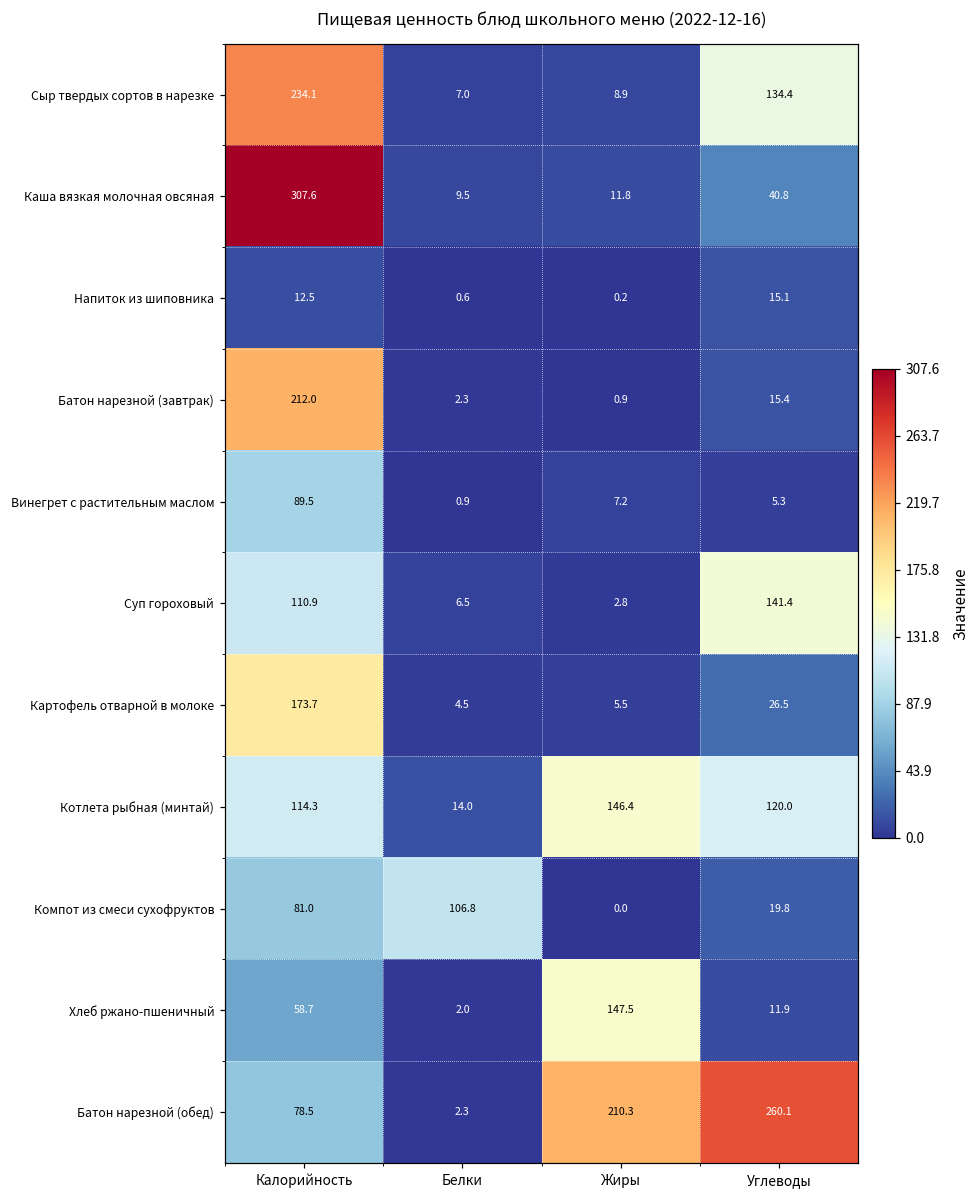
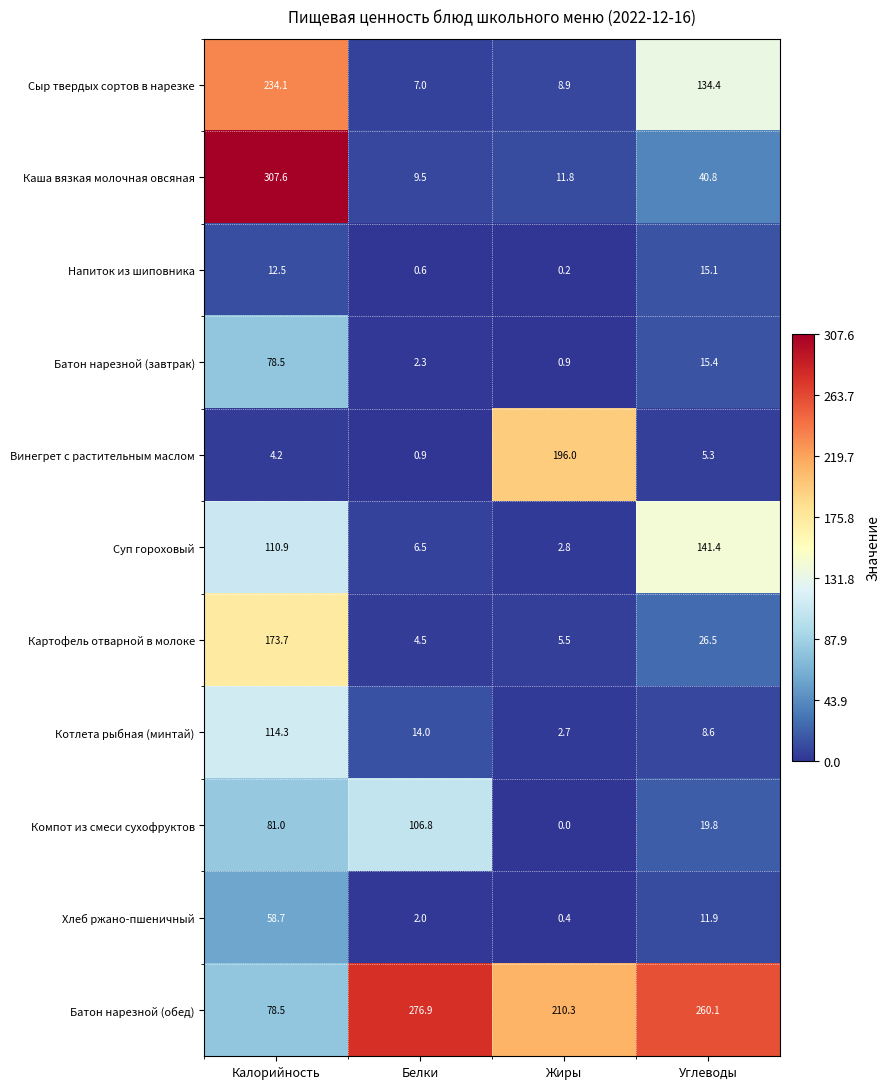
Батон нарезной (завтрак), Калорийность: 212.0 -> 78.5
Винегрет с растительным маслом, Калорийность: 89.5 -> 4.2
Винегрет с растительным маслом, Жиры: 7.2 -> 196.0
Котлета рыбная (минтай), Жиры: 146.4 -> 2.7
Котлета рыбная (минтай), Углеводы: 120.0 -> 8.6
Хлеб ржано-пшеничный, Жиры: 147.5 -> 0.4
Батон нарезной (обед), Белки: 2.3 -> 276.9
